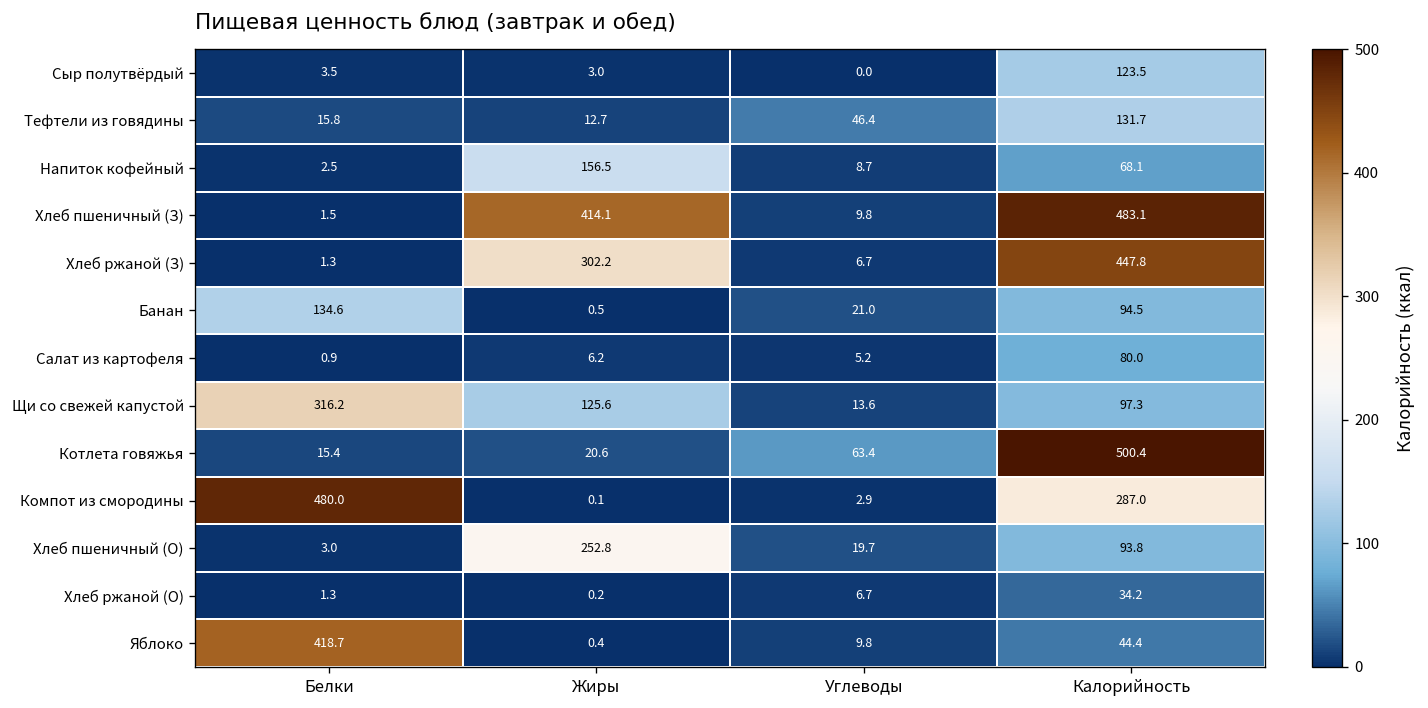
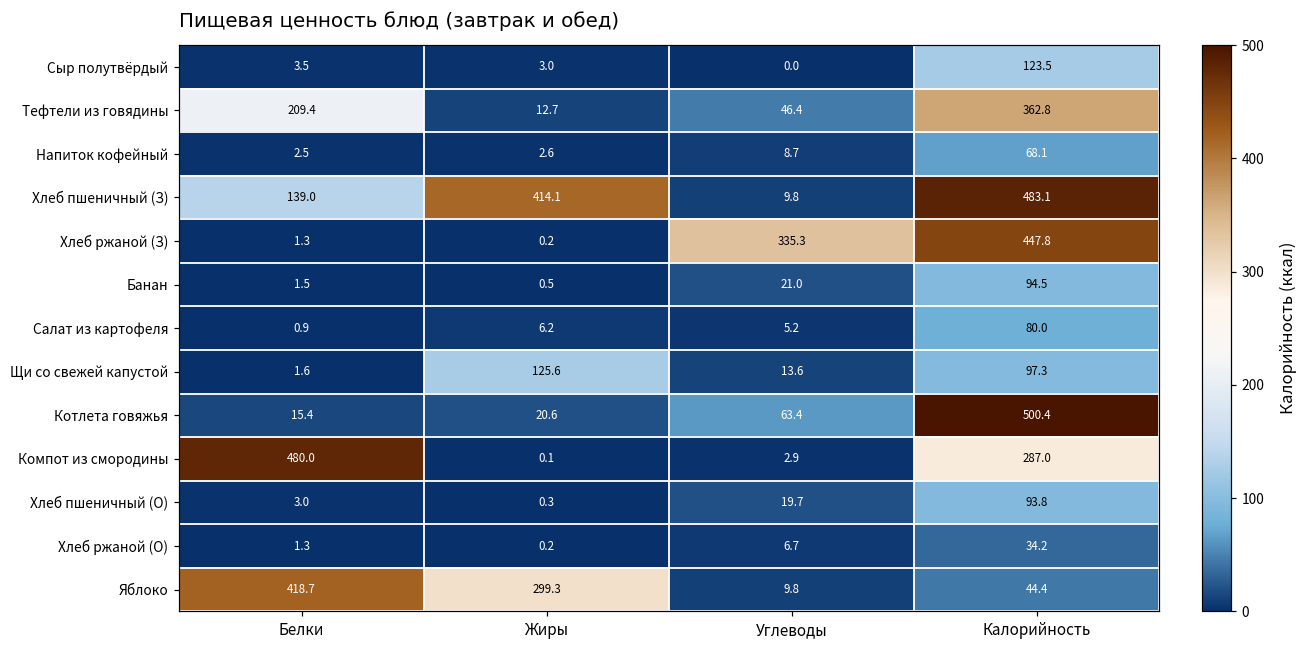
Тефтели из говядины, Белки: 15.8 -> 209.4
Тефтели из говядины, Калорийность: 131.7 -> 362.8
Напиток кофейный, Жиры: 156.5 -> 2.6
Хлеб пшеничный (З), Белки: 1.5 -> 139.0
Хлеб ржаной (З), Жиры: 302.2 -> 0.2
Хлеб ржаной (З), Углеводы: 6.7 -> 335.3
Банан, Белки: 134.6 -> 1.5
Щи со свежей капустой, Белки: 316.2 -> 1.6
Хлеб пшеничный (О), Жиры: 252.8 -> 0.3
Яблоко, Жиры: 0.4 -> 299.3
